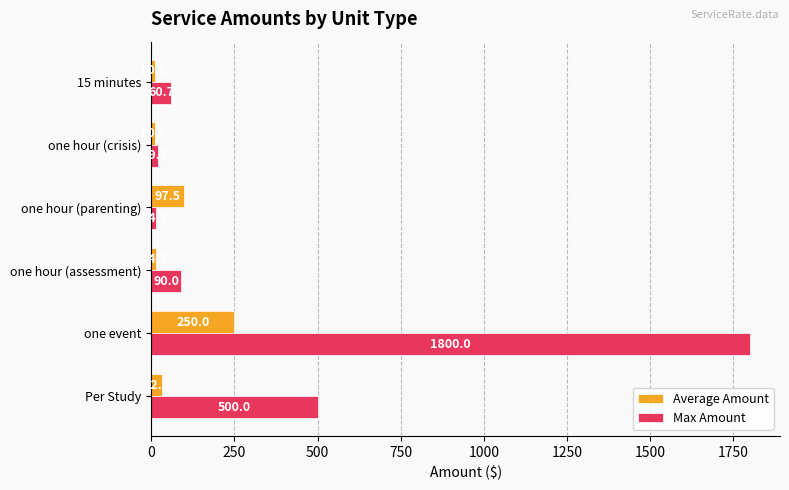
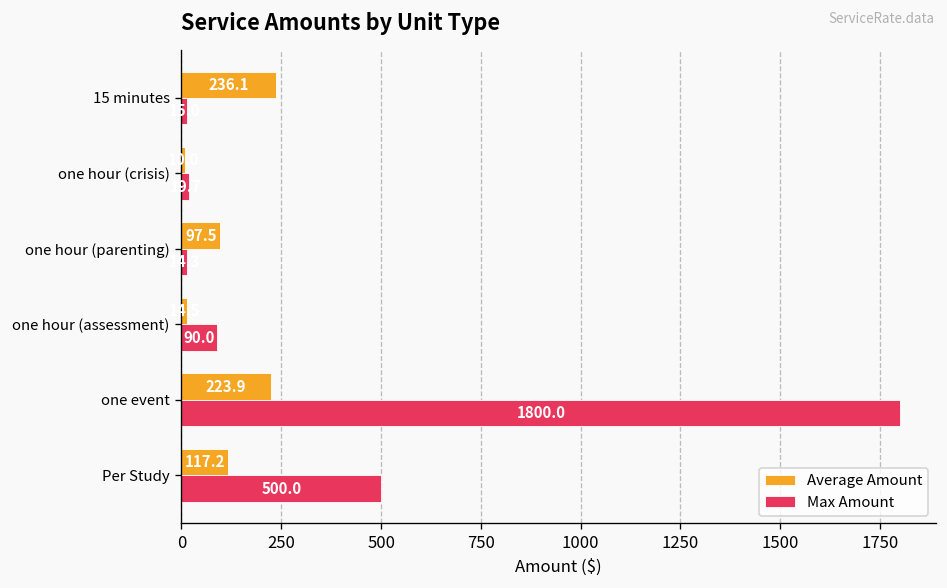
Average Amount, 15 minutes: 10 -> 240
Max Amount, 15 minutes: 60 -> 20
Average Amount, one event: 250.0 -> 223.9
Average Amount, Per Study: 30 -> 120
